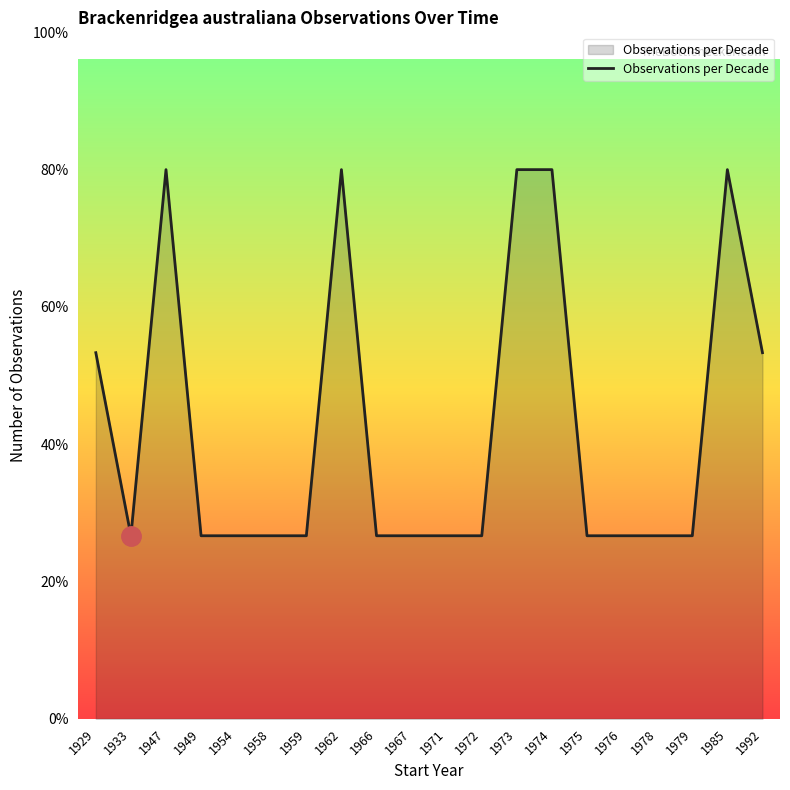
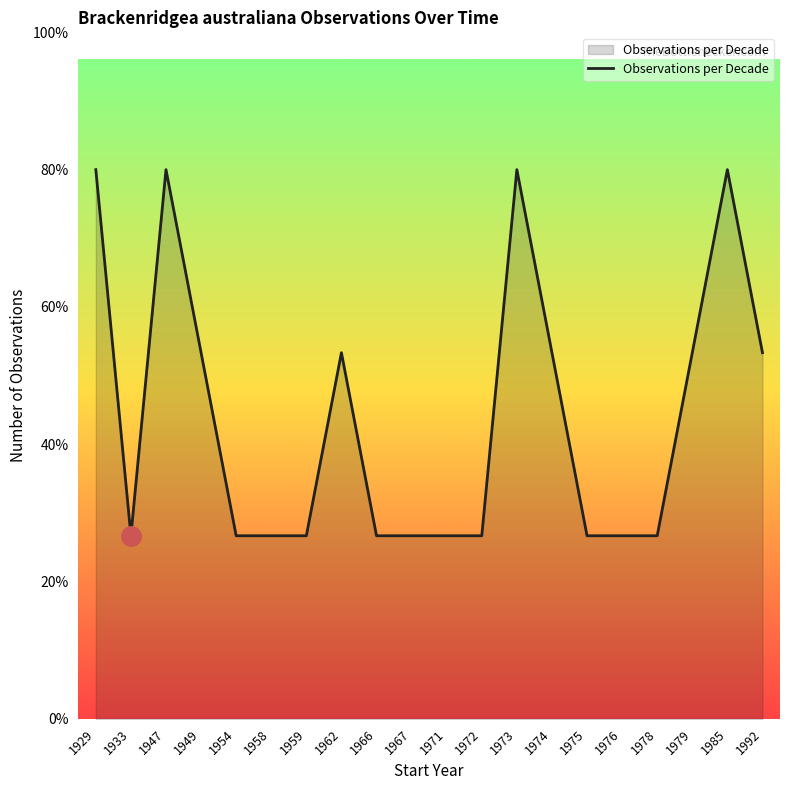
Observations per Decade, 1929: 53% -> 80%
Observations per Decade, 1949: 27% -> 53%
Observations per Decade, 1962: 80% -> 53%
Observations per Decade, 1974: 80% -> 53%
Observations per Decade, 1979: 27% -> 53%
